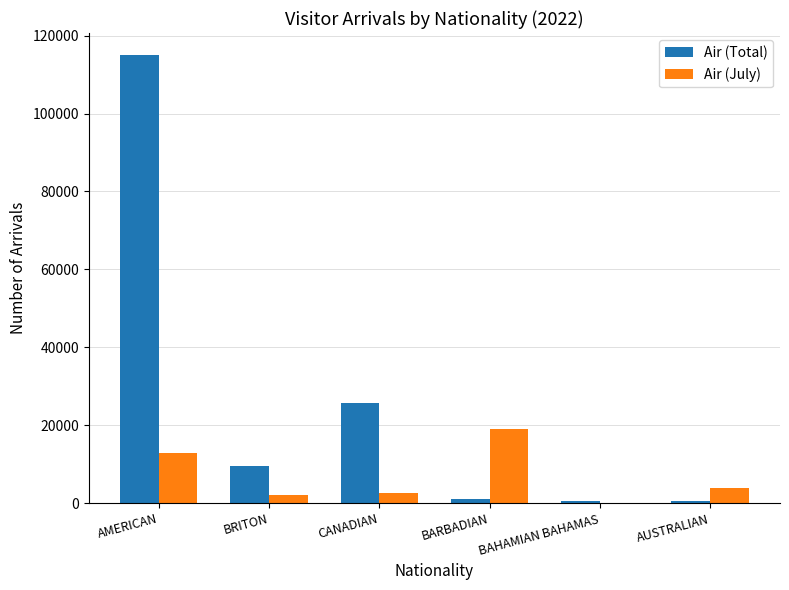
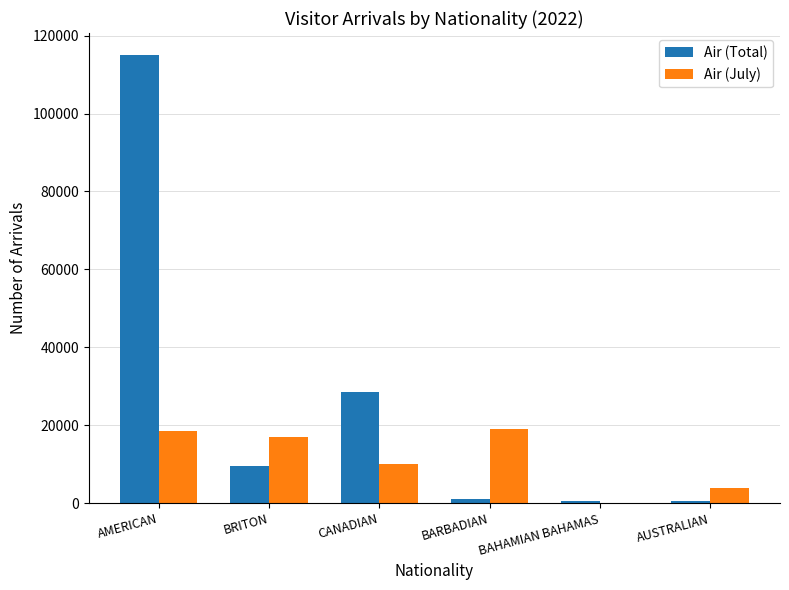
Air (July), AMERICAN: 13000 -> 19000
Air (July), BRITON: 2000 -> 17000
Air (Total), CANADIAN: 26000 -> 29000
Air (July), CANADIAN: 3000 -> 10000
